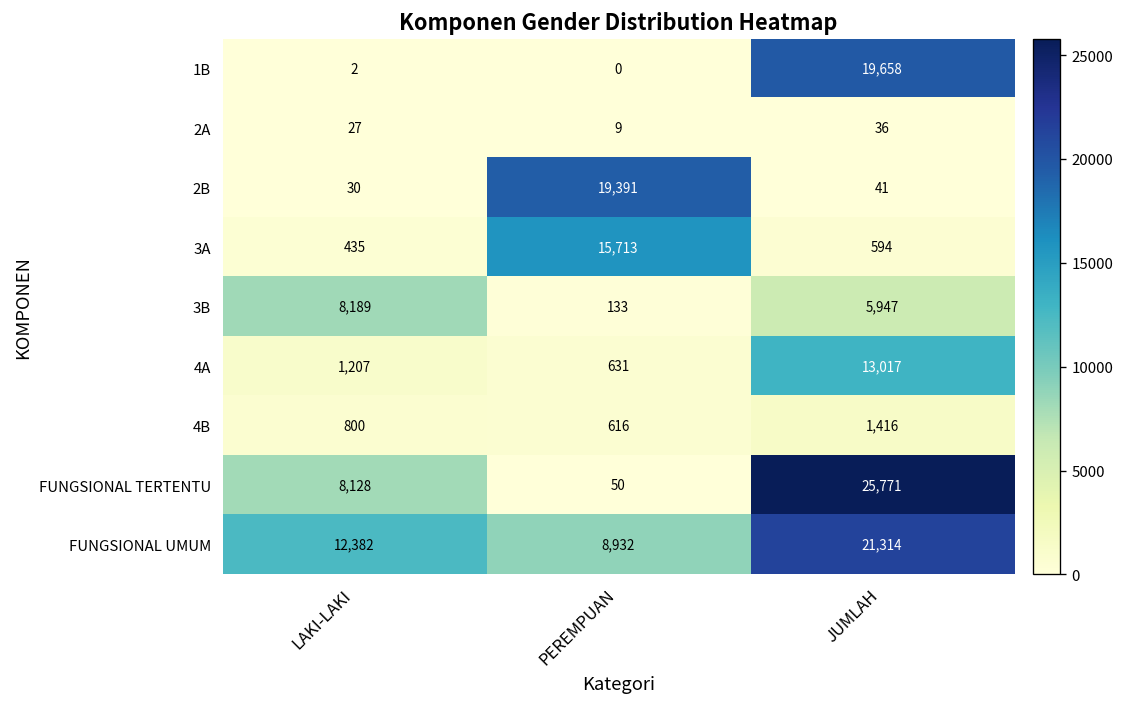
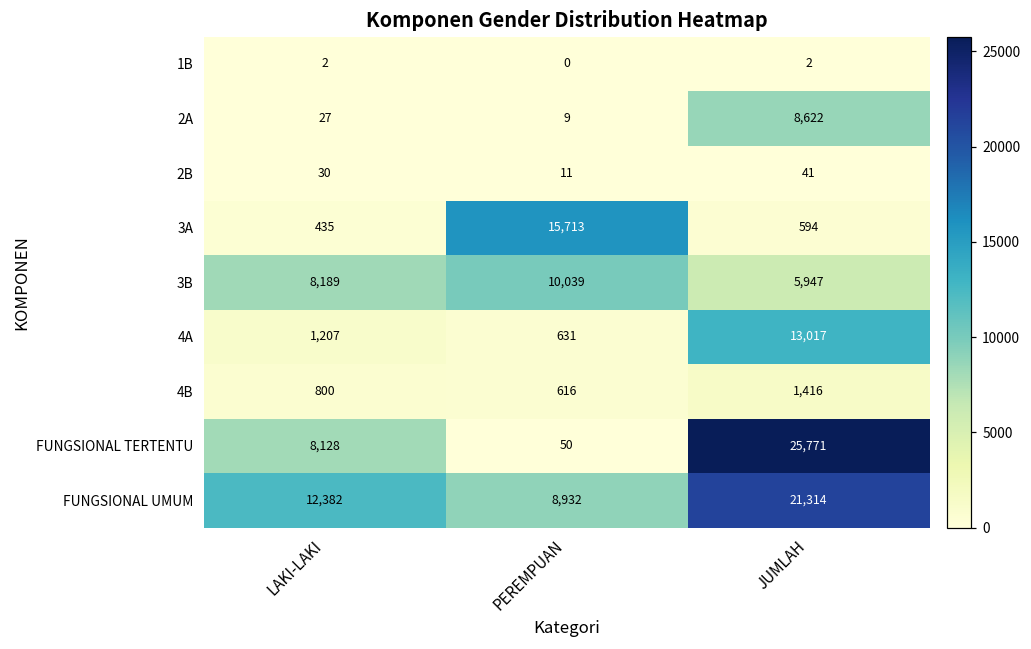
1B, JUMLAH: 19,658 -> 2
2A, JUMLAH: 36 -> 8,622
2B, PEREMPUAN: 19,391 -> 11
3B, PEREMPUAN: 133 -> 10,039
